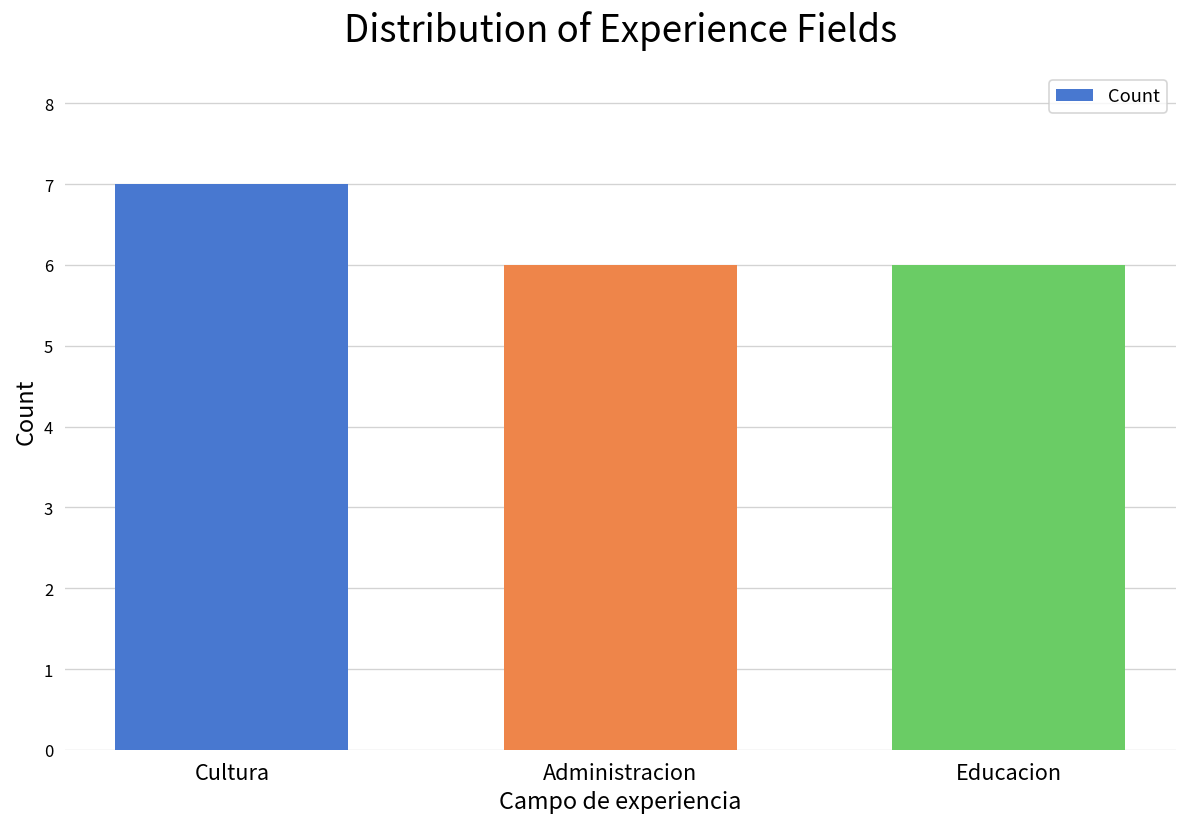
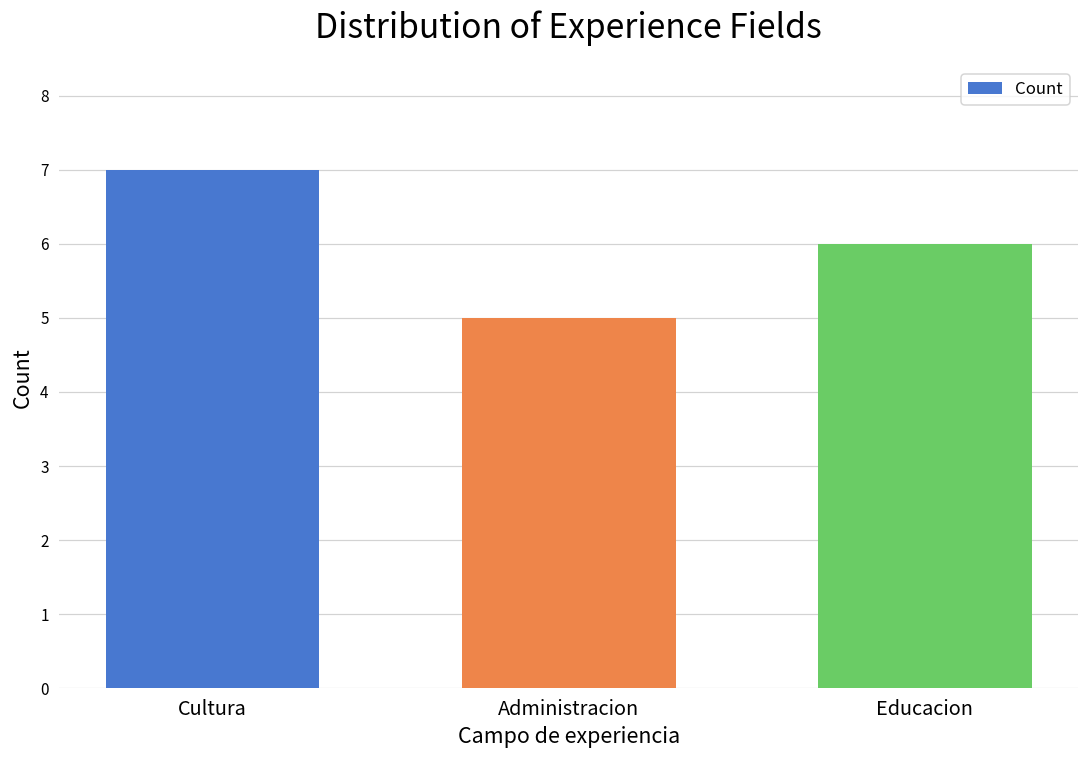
Administracion: 6 -> 5
